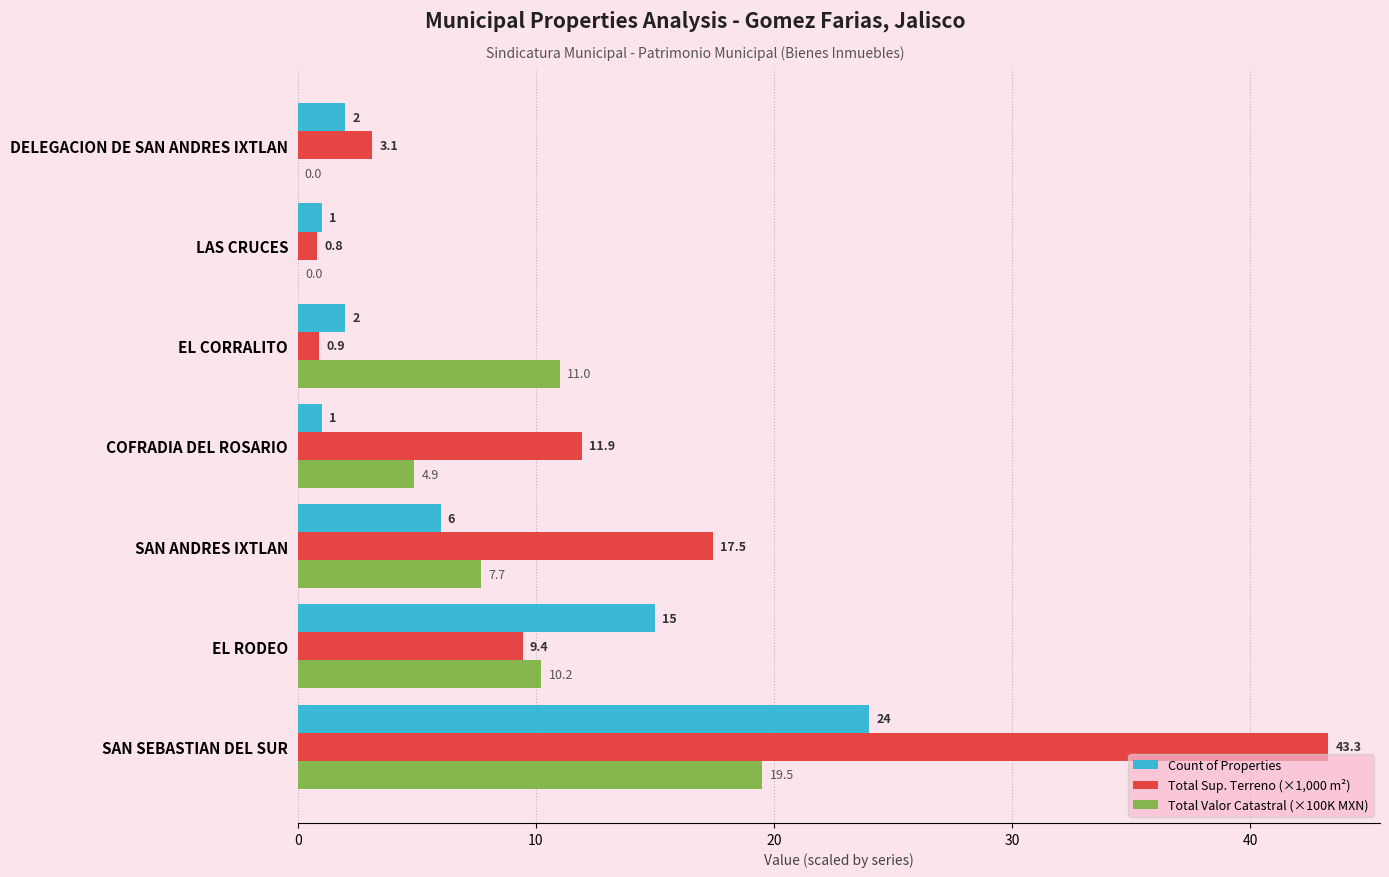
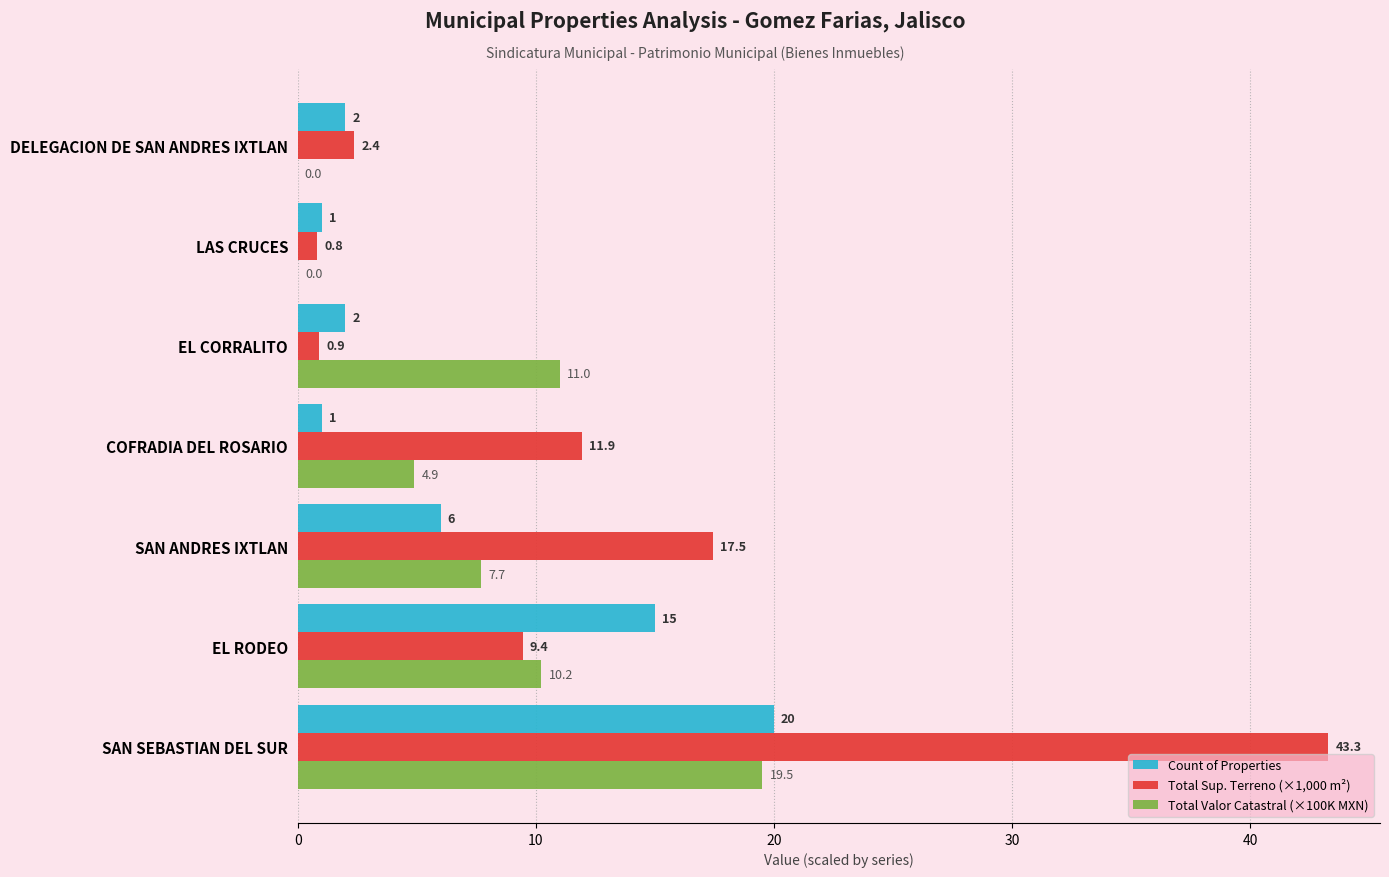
Total Sup. Terreno (×1,000 m²), DELEGACION DE SAN ANDRES IXTLAN: 3.1 -> 2.4
Count of Properties, SAN SEBASTIAN DEL SUR: 24 -> 20
